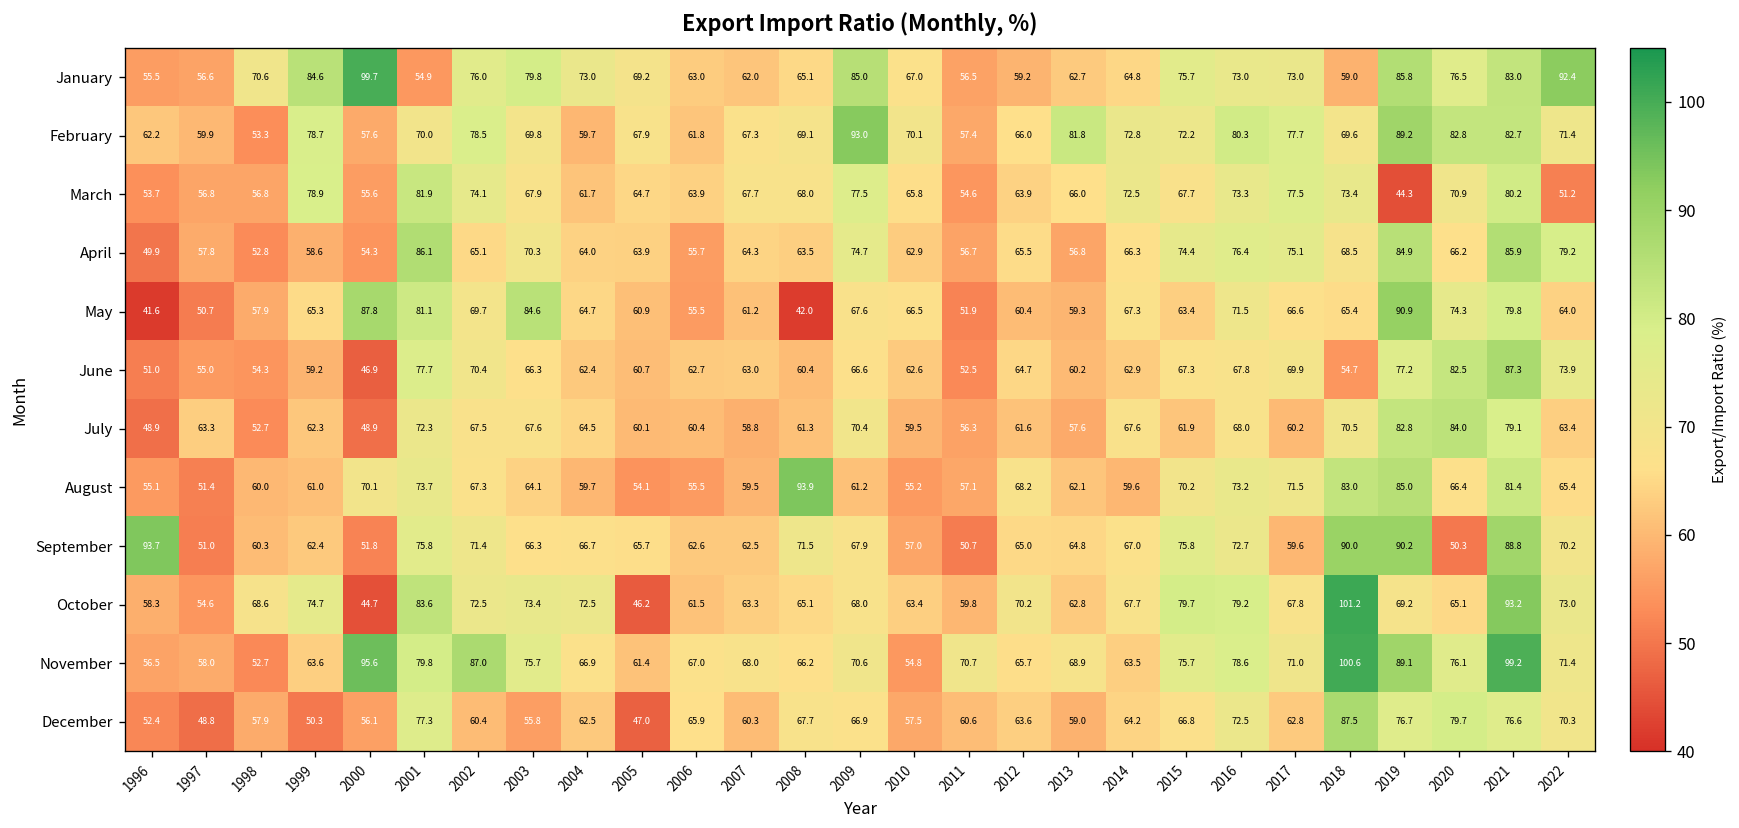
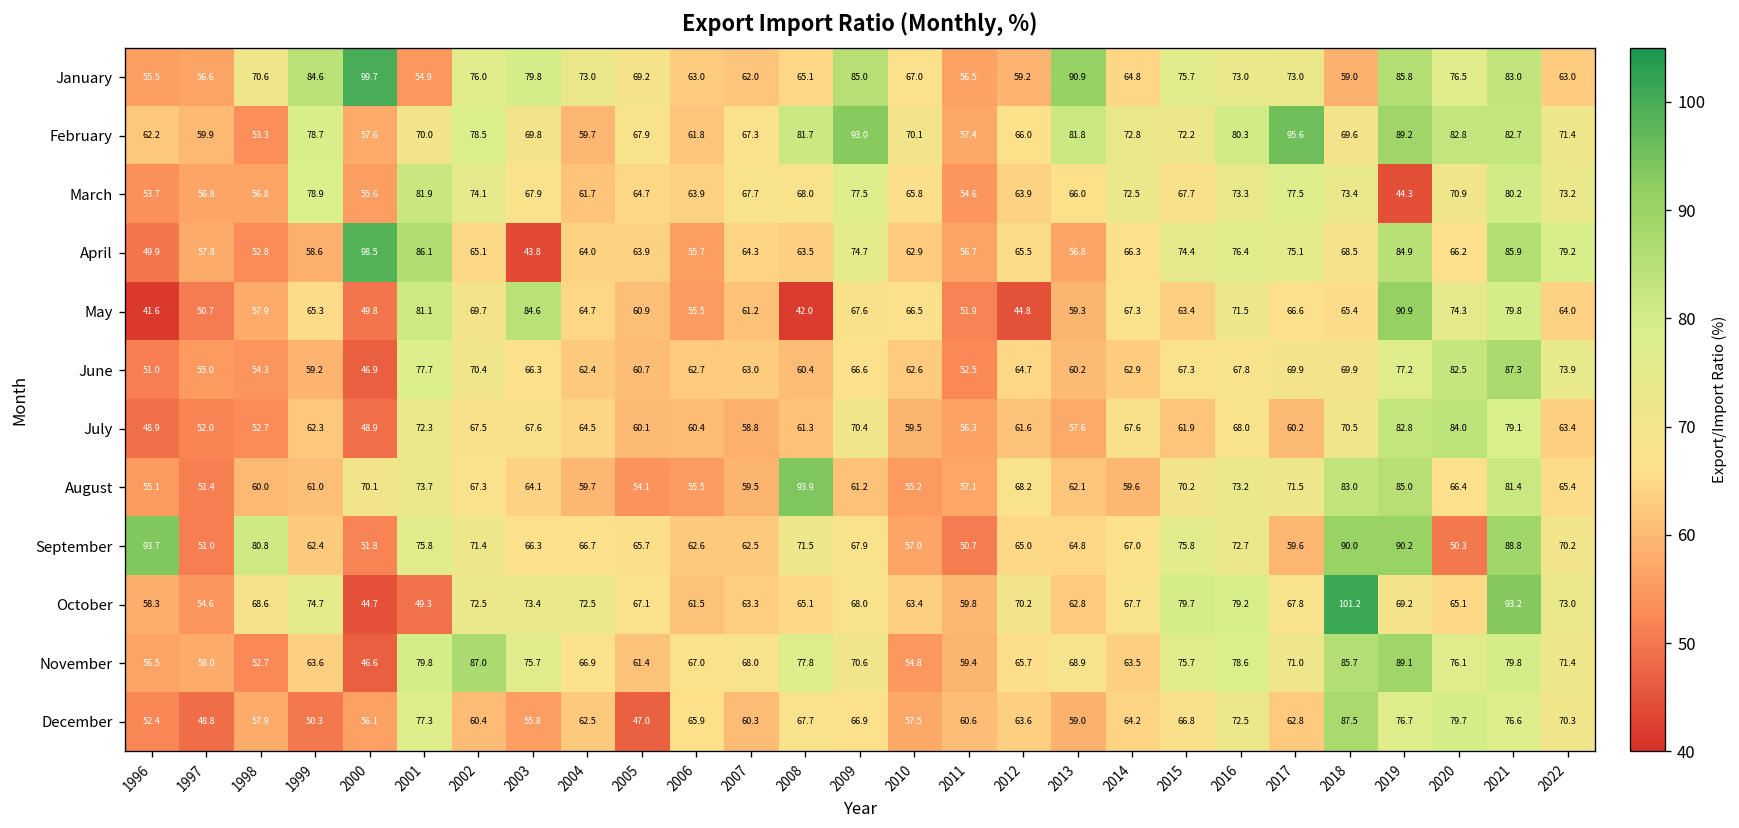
January, 2013: 62.7 -> 90.9
January, 2022: 92.4 -> 63.0
February, 2008: 69.1 -> 81.7
February, 2017: 77.7 -> 95.6
March, 2022: 51.2 -> 73.2
April, 2000: 54.3 -> 98.5
April, 2003: 70.3 -> 43.8
May, 2000: 87.8 -> 49.8
May, 2012: 60.4 -> 44.8
June, 2018: 54.7 -> 69.9
July, 1997: 63.3 -> 52.0
September, 1998: 60.3 -> 80.8
October, 2001: 83.6 -> 49.3
October, 2005: 46.2 -> 67.1
November, 2000: 95.6 -> 46.6
November, 2008: 66.2 -> 77.8
November, 2011: 70.7 -> 59.4
November, 2018: 100.6 -> 85.7
November, 2021: 99.2 -> 79.8
